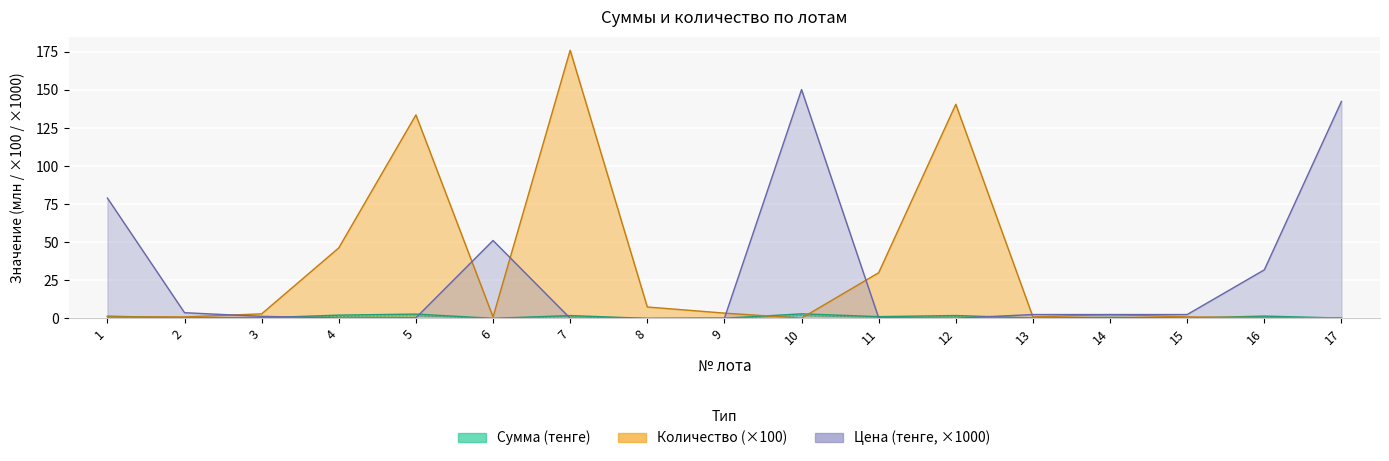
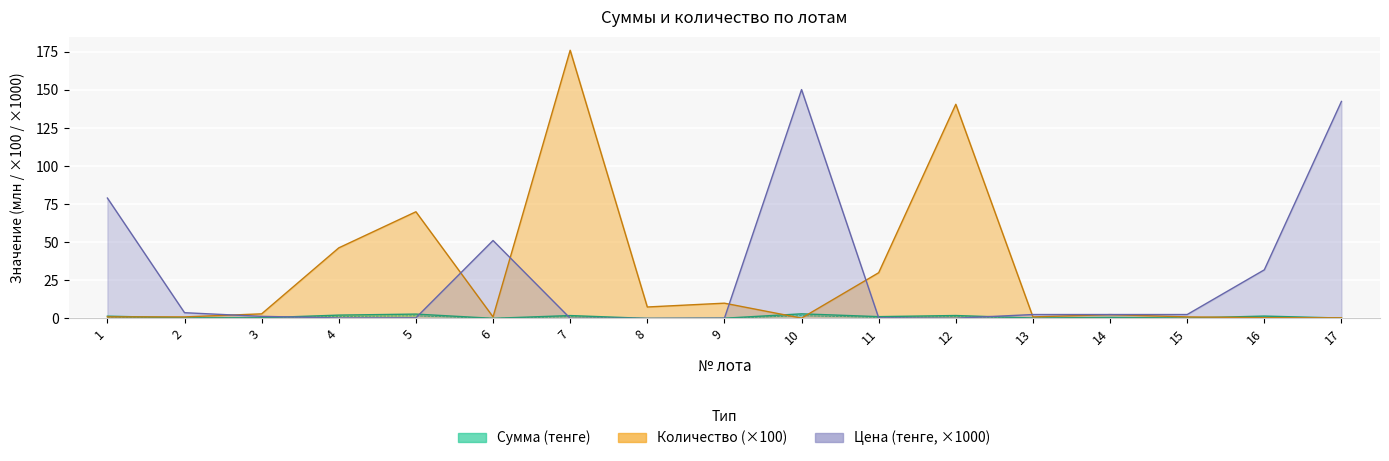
Количество (×100), 5: 134 -> 70
Количество (×100), 9: 3 -> 10
